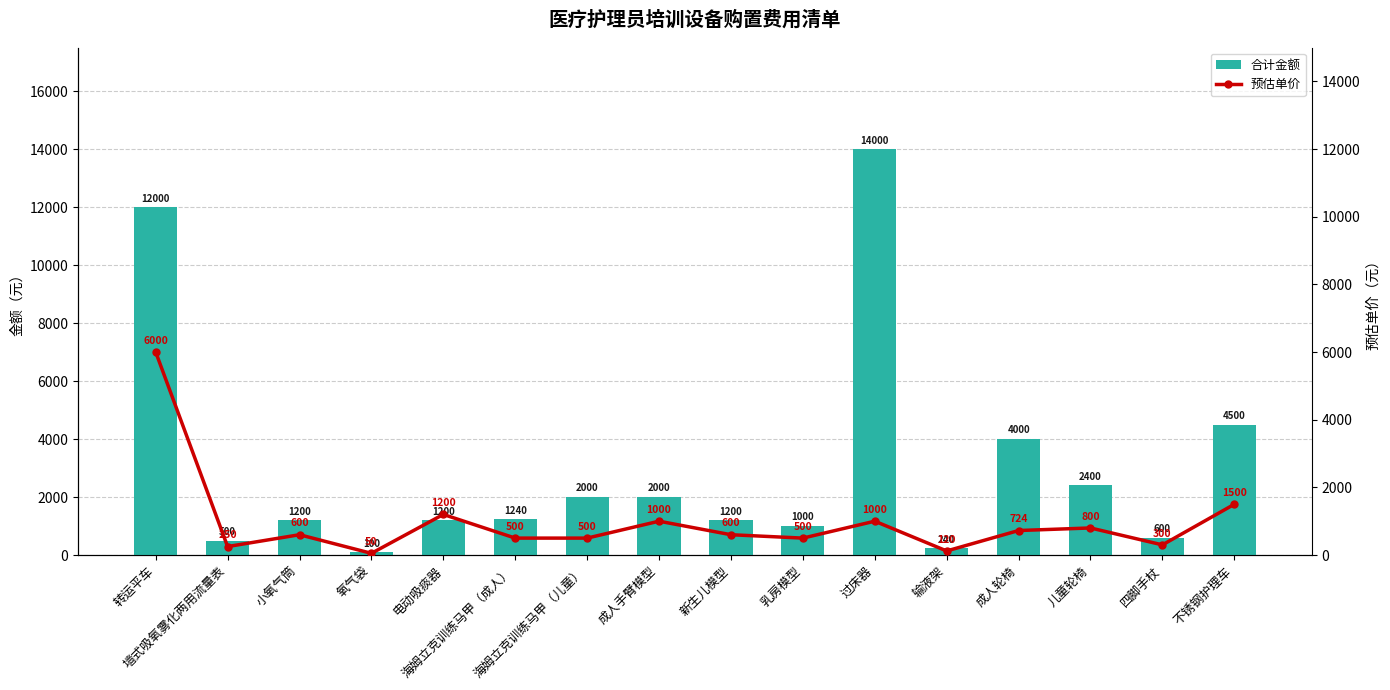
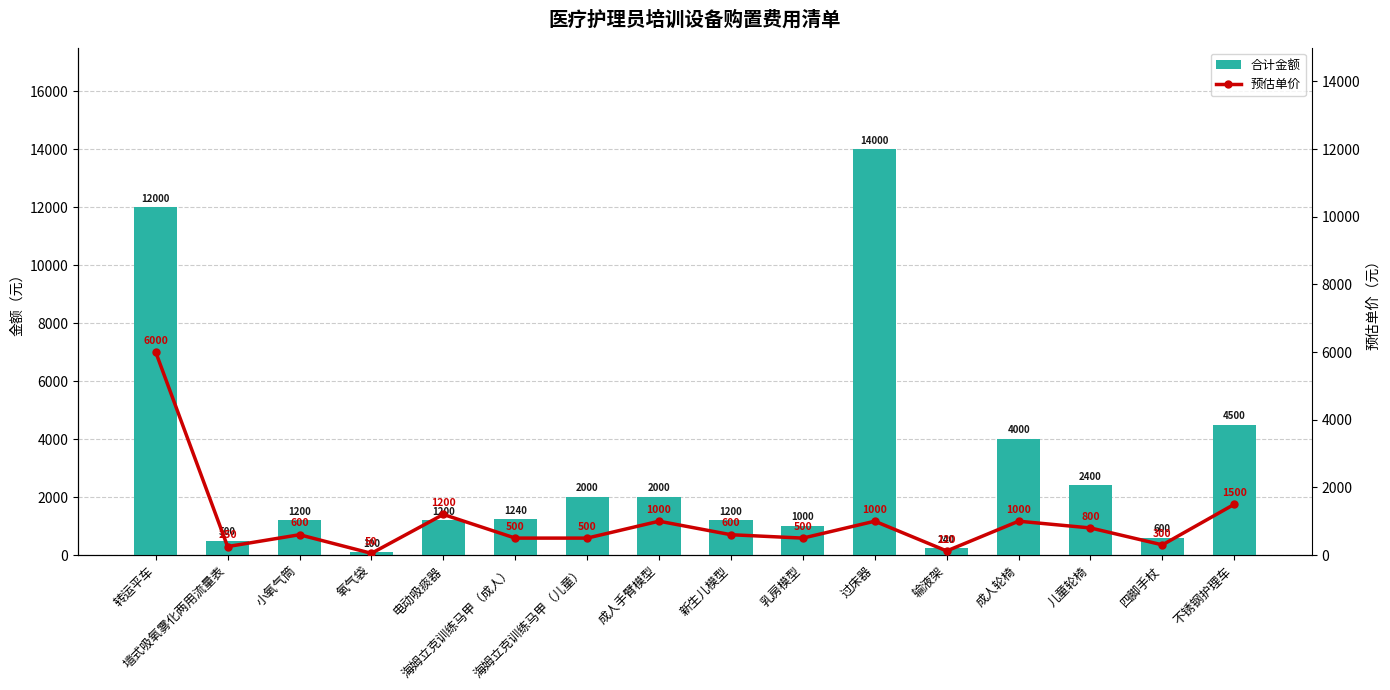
预估单价, 成人轮椅: 724 -> 1000
